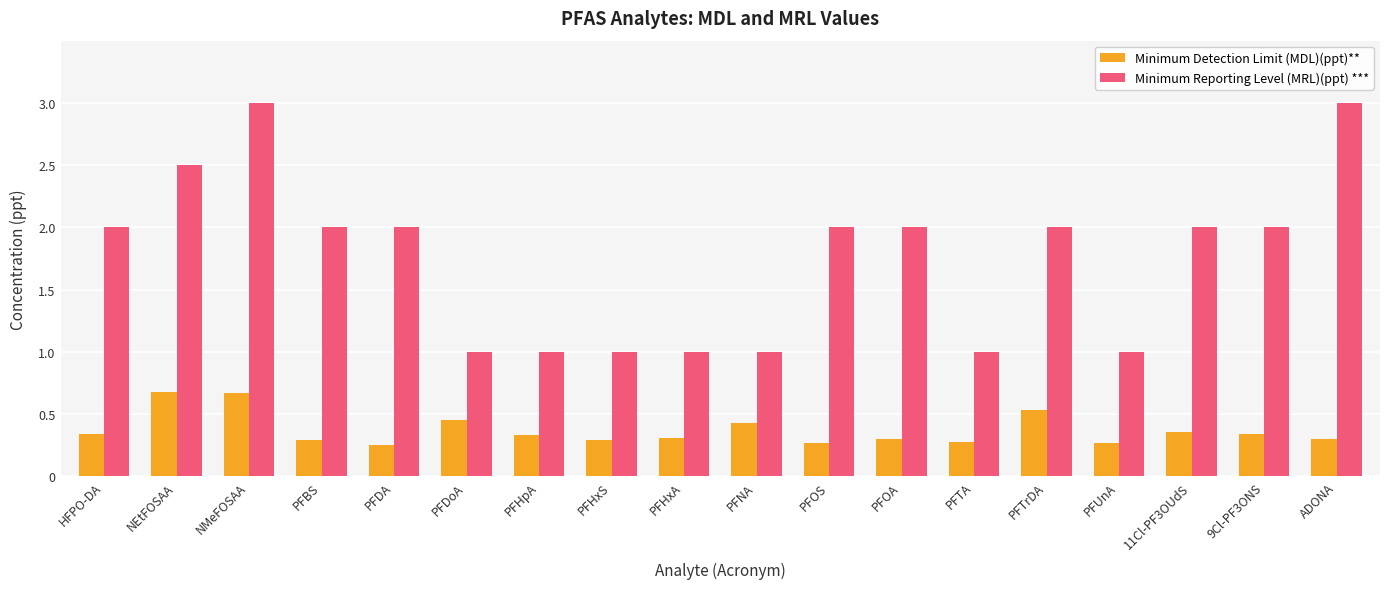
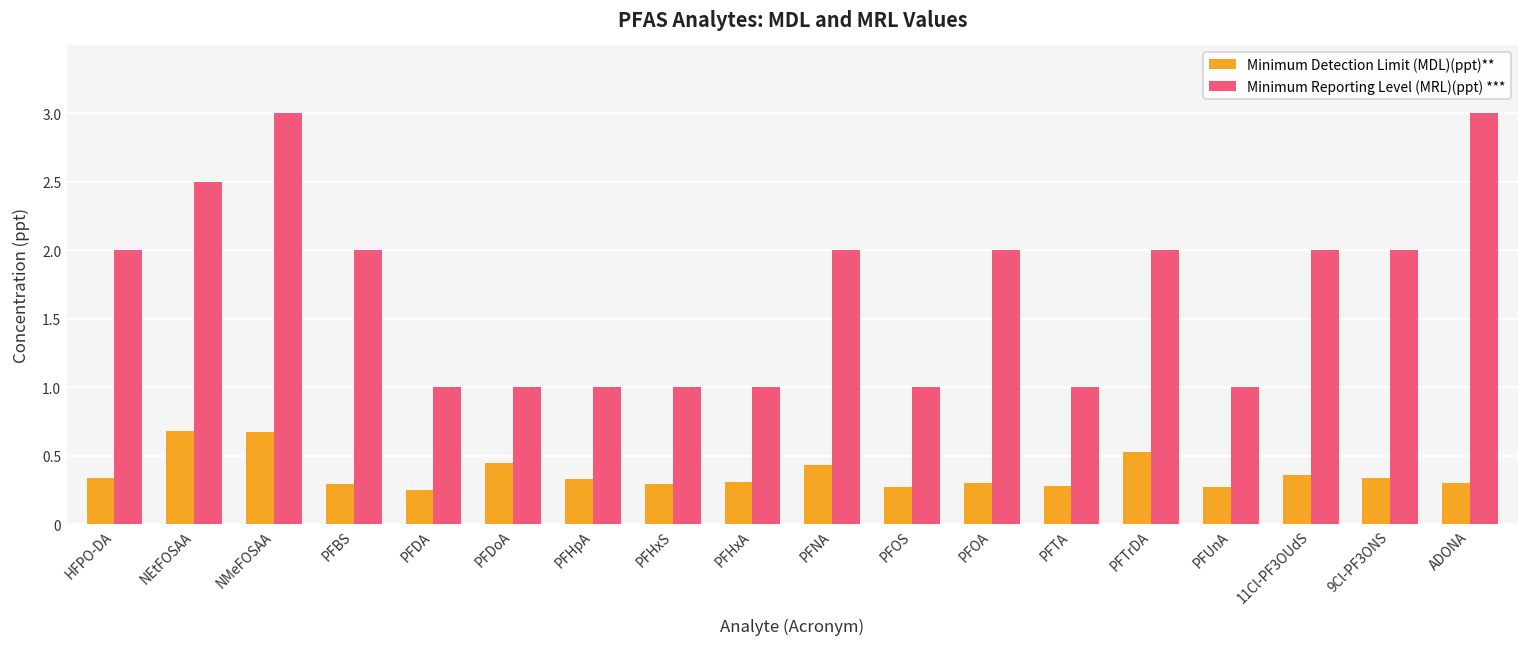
Minimum Reporting Level (MRL)(ppt) ***, PFDA: 2 -> 1
Minimum Reporting Level (MRL)(ppt) ***, PFNA: 1 -> 2
Minimum Reporting Level (MRL)(ppt) ***, PFOS: 2 -> 1
